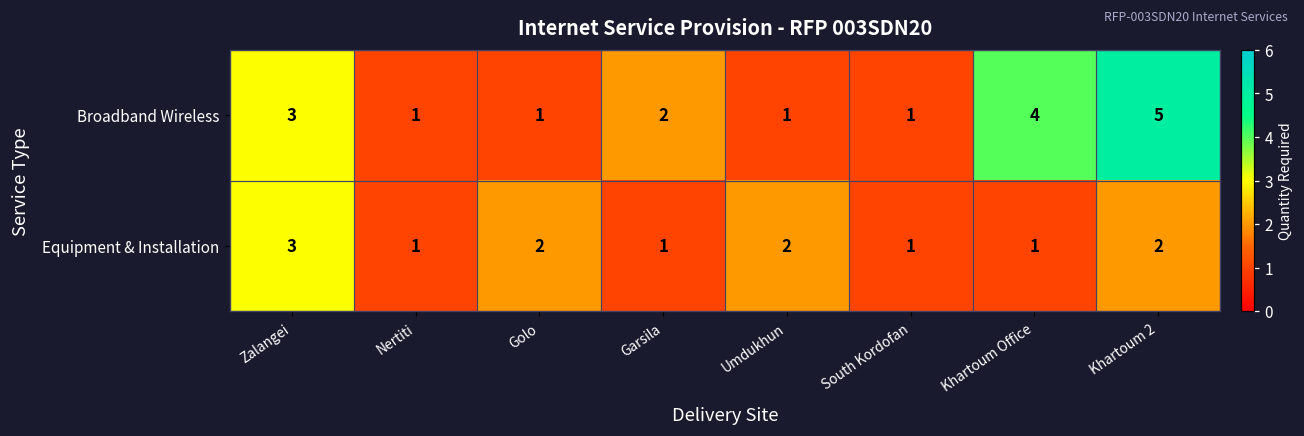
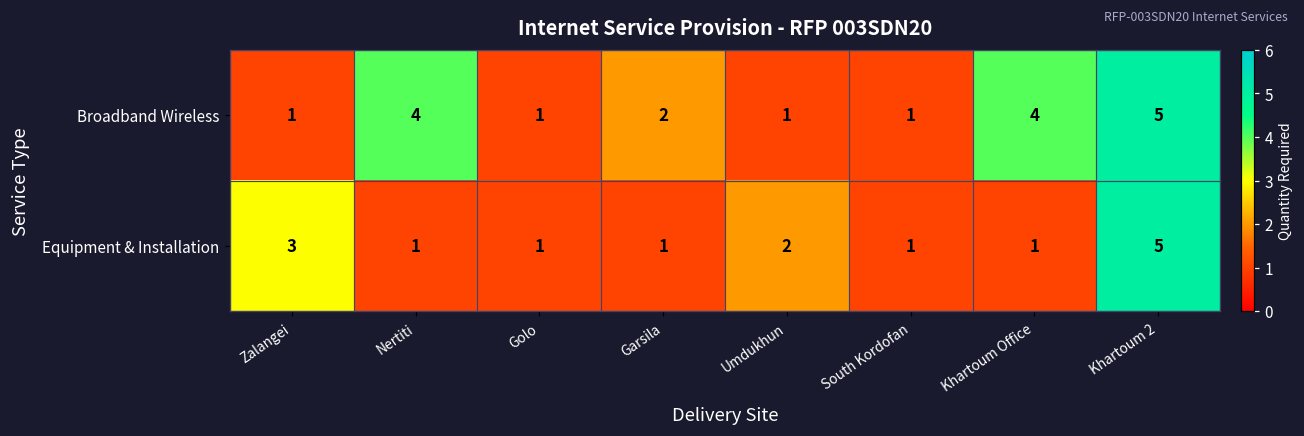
Broadband Wireless, Zalangei: 3 -> 1
Broadband Wireless, Nertiti: 1 -> 4
Equipment & Installation, Golo: 2 -> 1
Equipment & Installation, Khartoum 2: 2 -> 5
